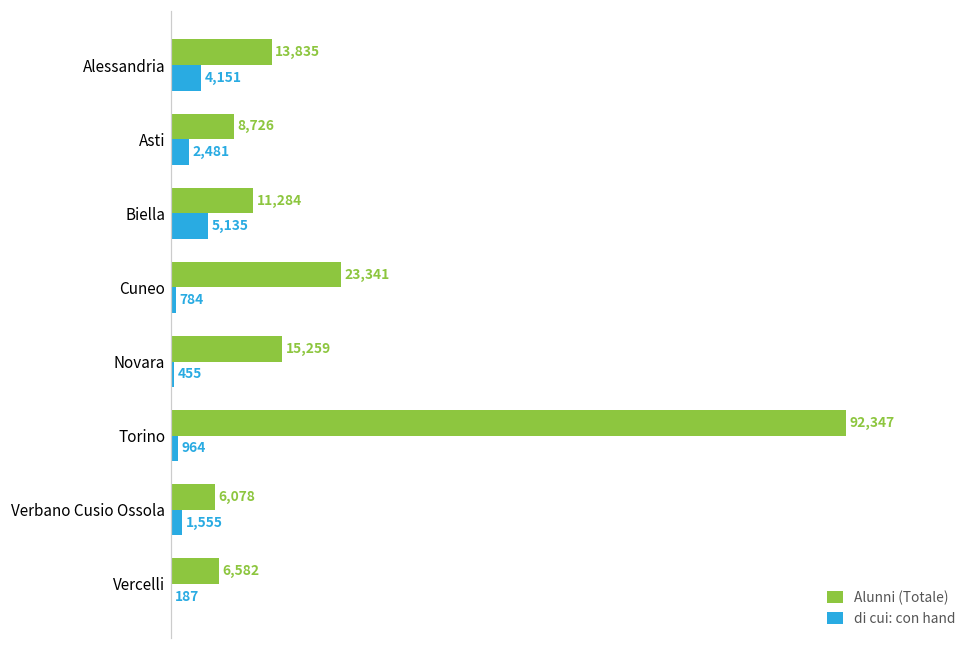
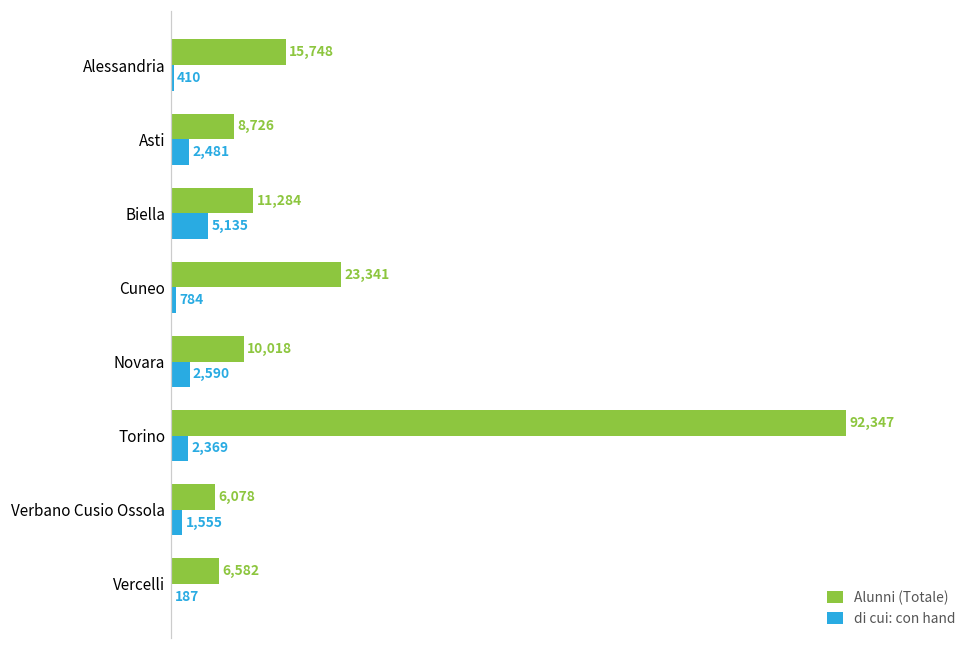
Alunni (Totale), Alessandria: 13,835 -> 15,748
di cui: con hand, Alessandria: 4,151 -> 410
Alunni (Totale), Novara: 15,259 -> 10,018
di cui: con hand, Novara: 455 -> 2,590
di cui: con hand, Torino: 964 -> 2,369
